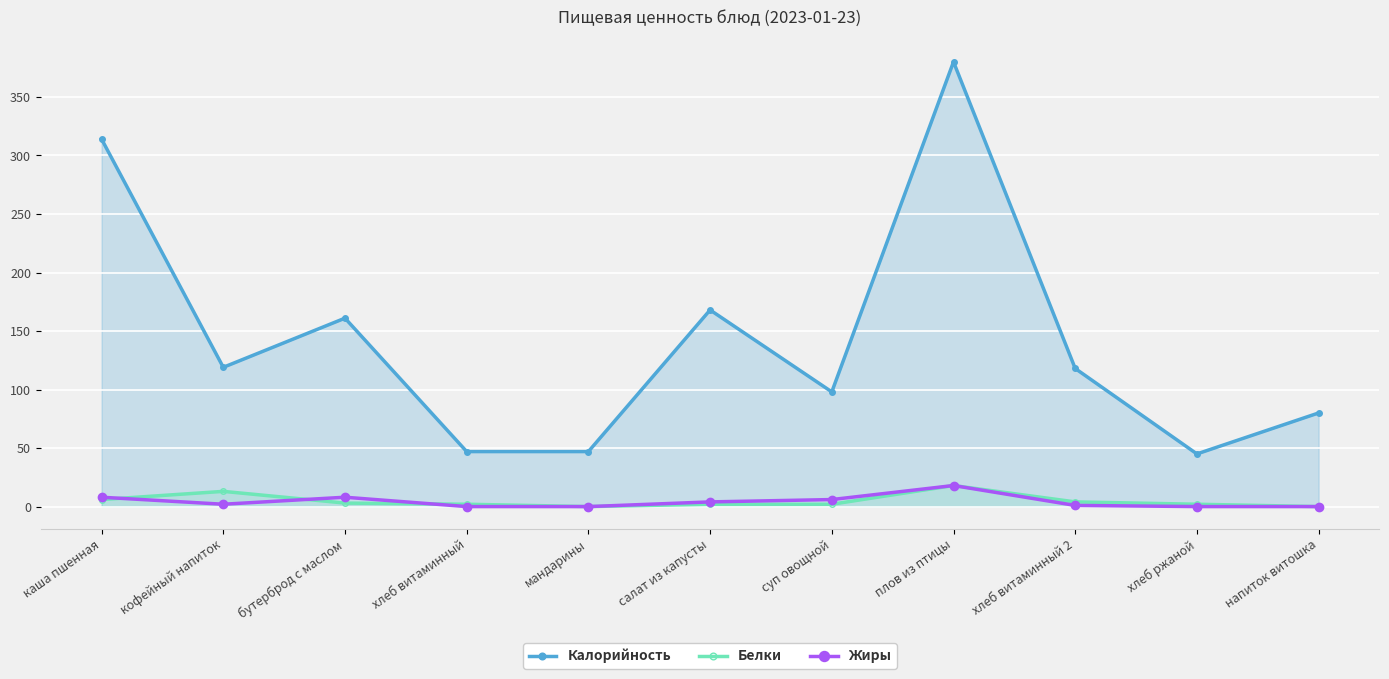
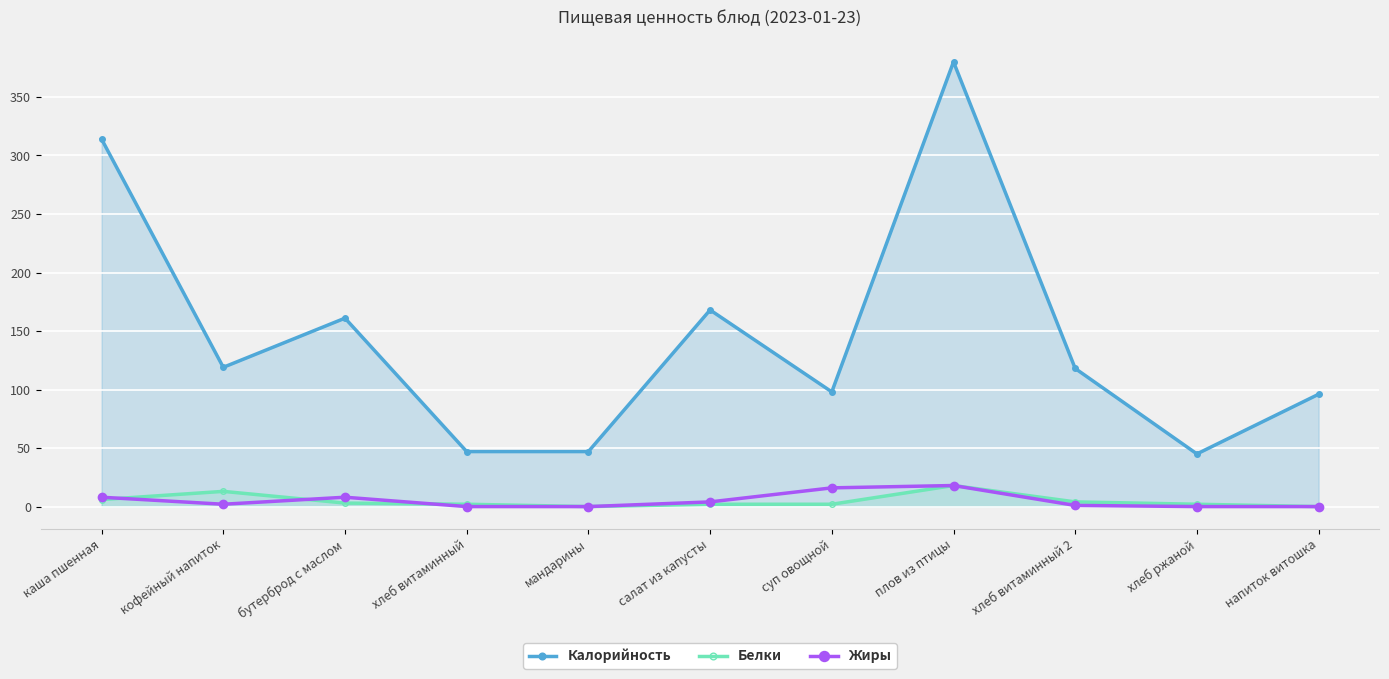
Жиры, суп овощной: 6 -> 16
Калорийность, напиток витошка: 80 -> 96
